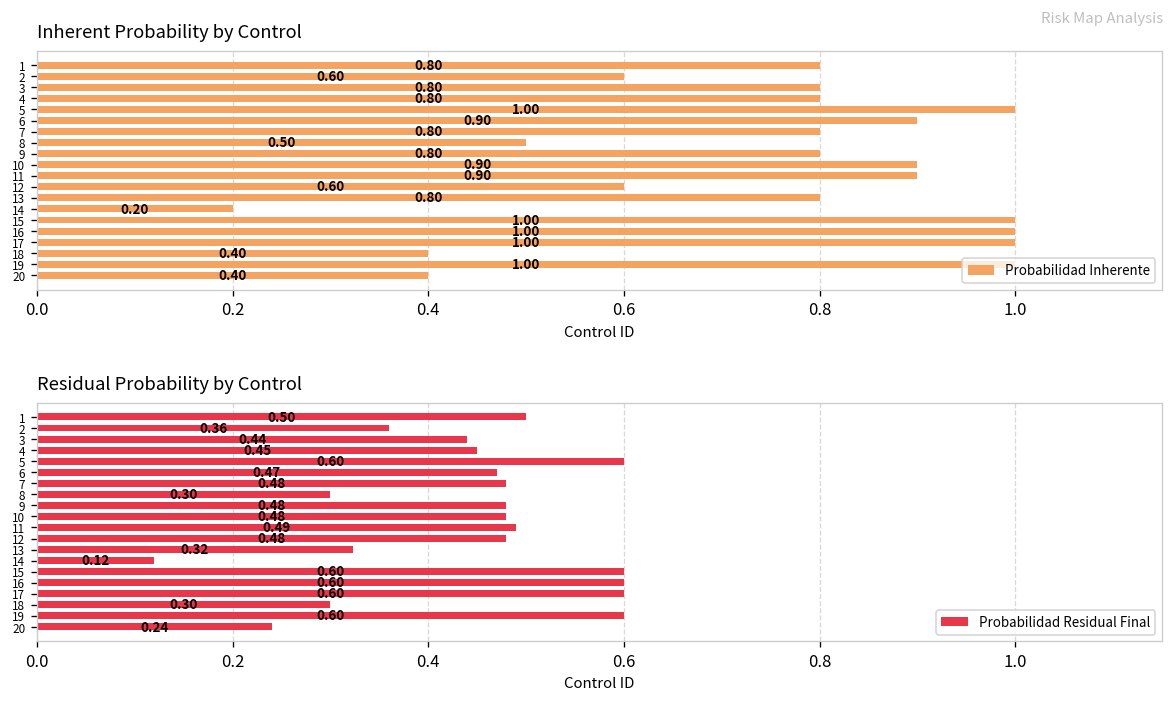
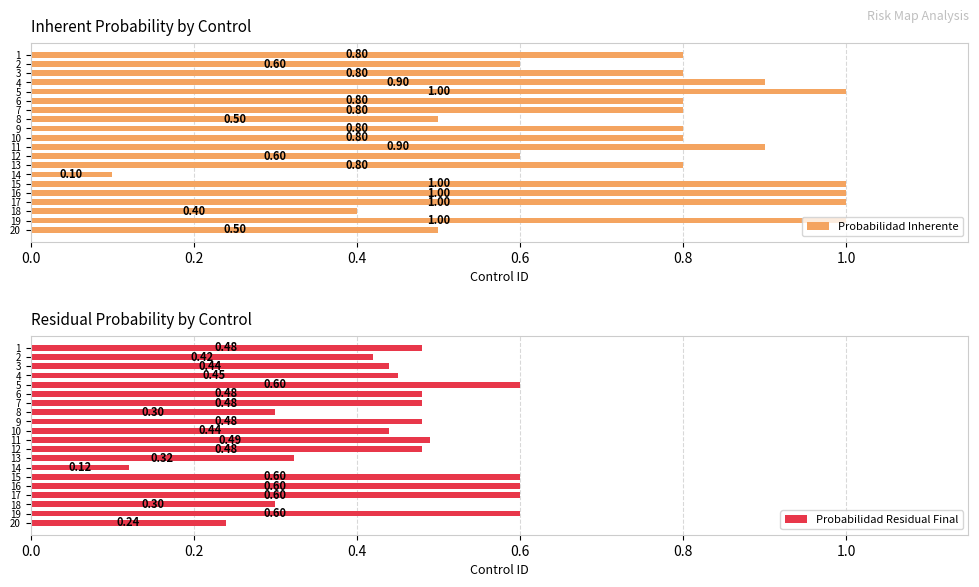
Inherent Probability by Control, 4: 0.80 -> 0.90
Inherent Probability by Control, 6: 0.90 -> 0.80
Inherent Probability by Control, 10: 0.90 -> 0.80
Inherent Probability by Control, 14: 0.20 -> 0.10
Inherent Probability by Control, 20: 0.40 -> 0.50
Residual Probability by Control, 1: 0.50 -> 0.48
Residual Probability by Control, 2: 0.36 -> 0.42
Residual Probability by Control, 6: 0.47 -> 0.48
Residual Probability by Control, 10: 0.48 -> 0.44
